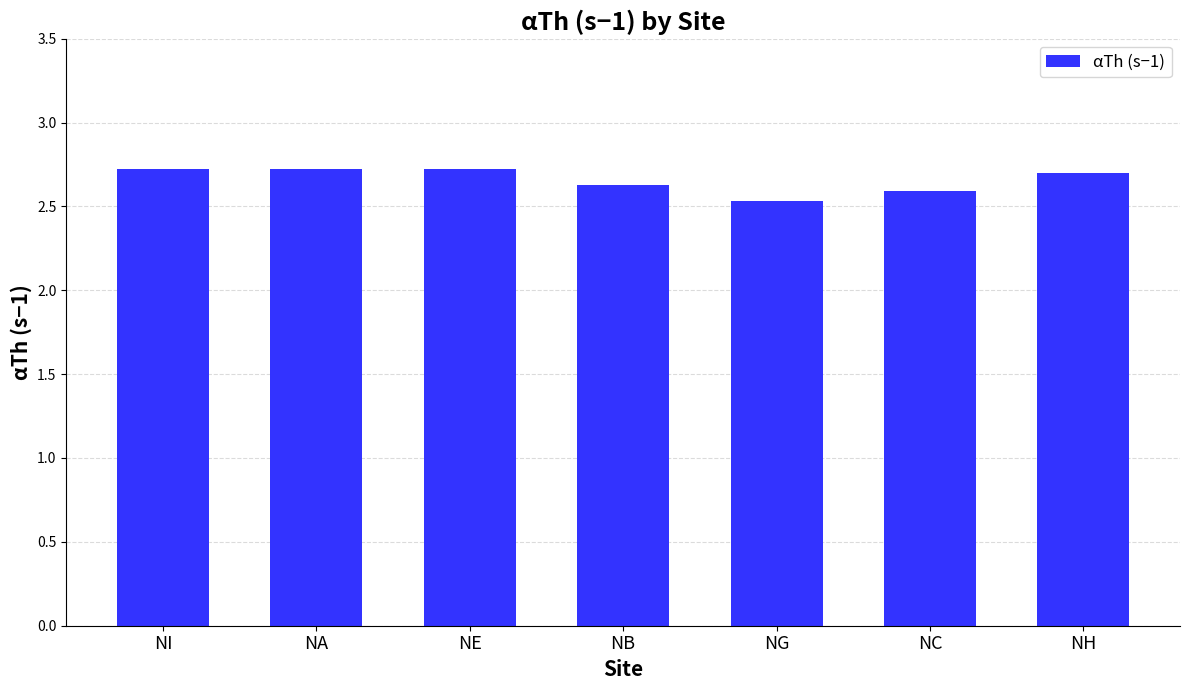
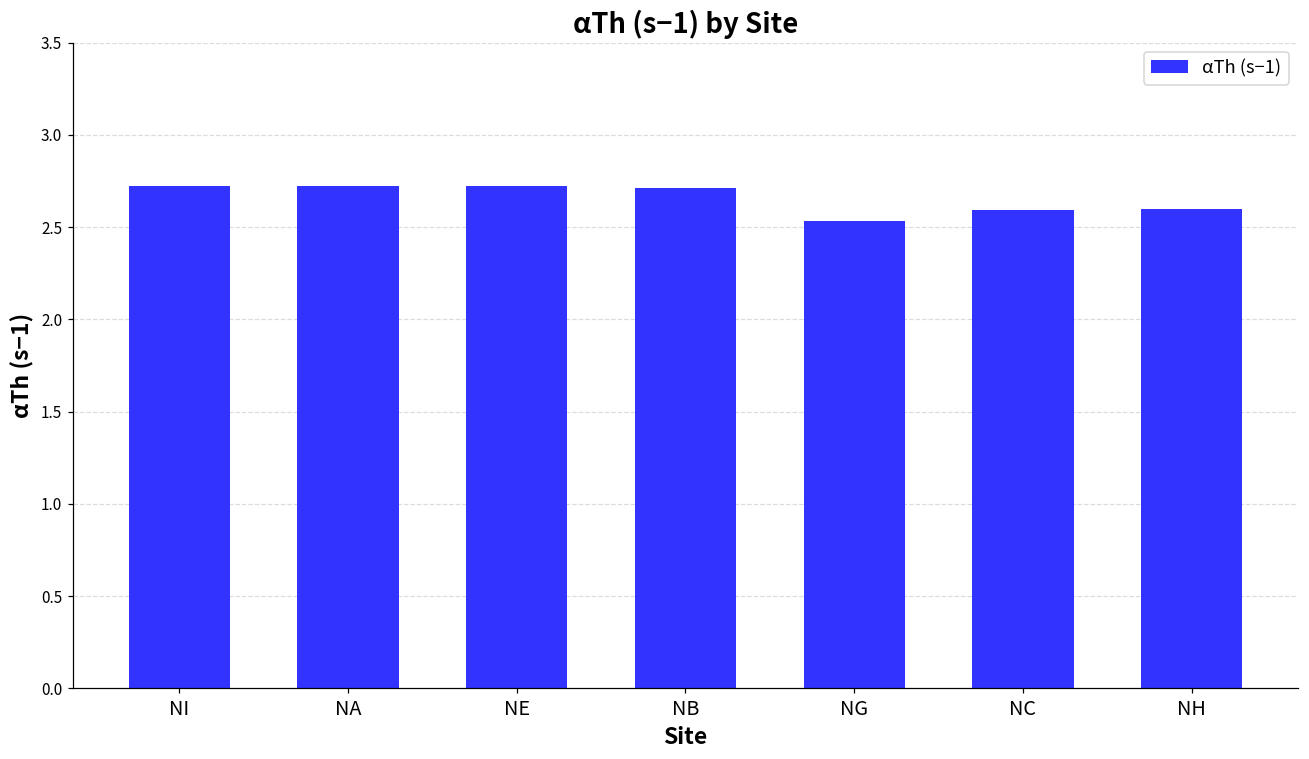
NB: 2.63 -> 2.71
NH: 2.7 -> 2.6
